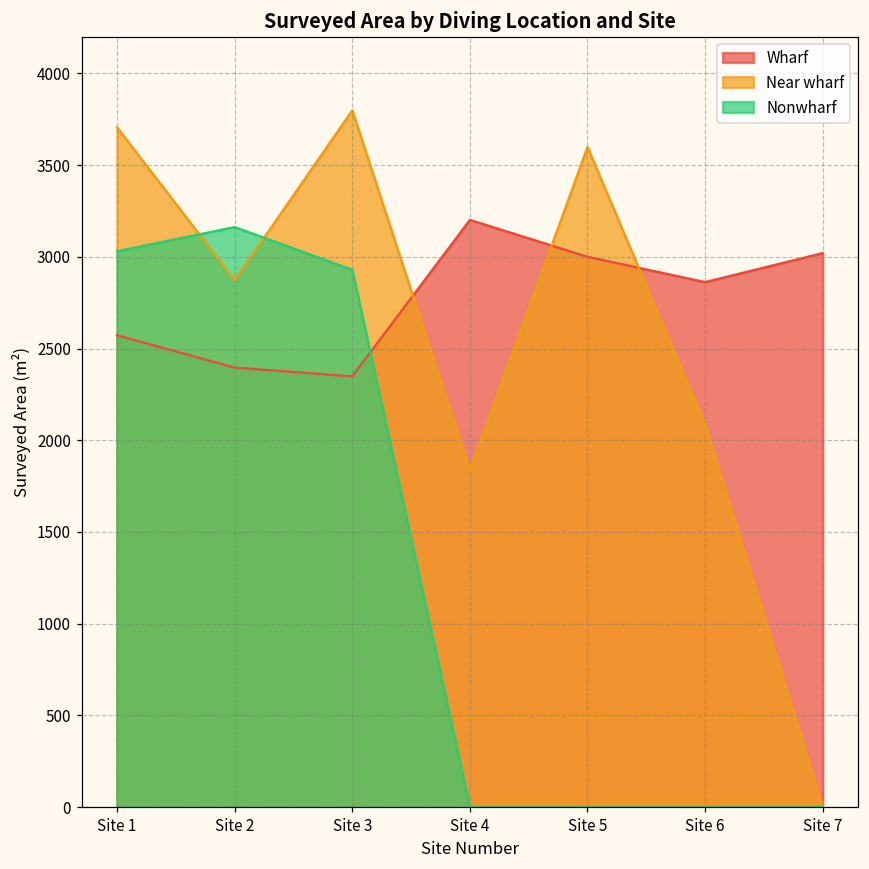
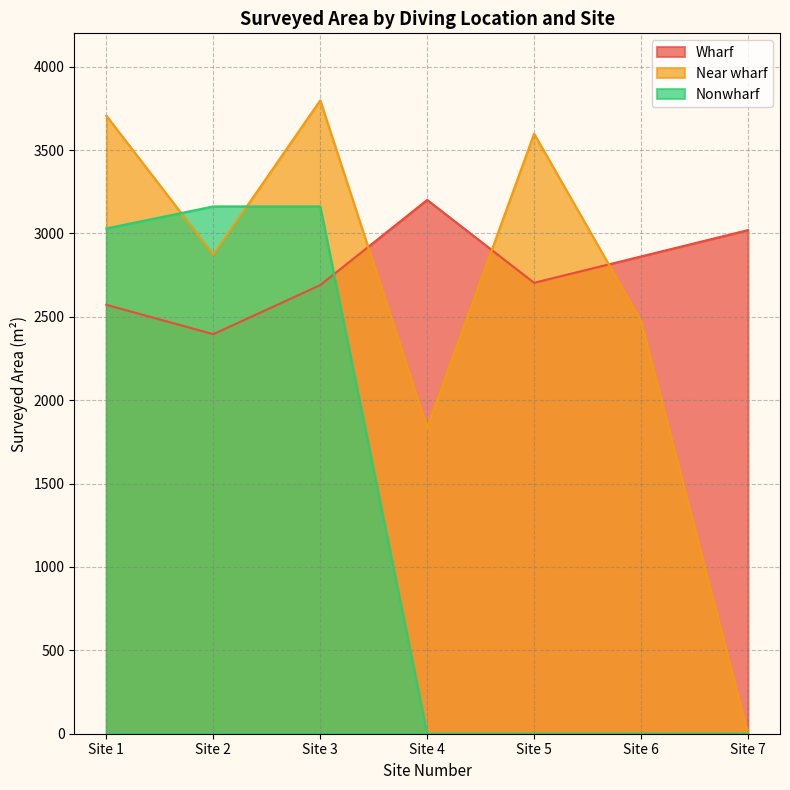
Wharf, Site 3: 2350 -> 2690
Nonwharf, Site 3: 2930 -> 3160
Wharf, Site 5: 3000 -> 2700
Near wharf, Site 6: 2090 -> 2480
